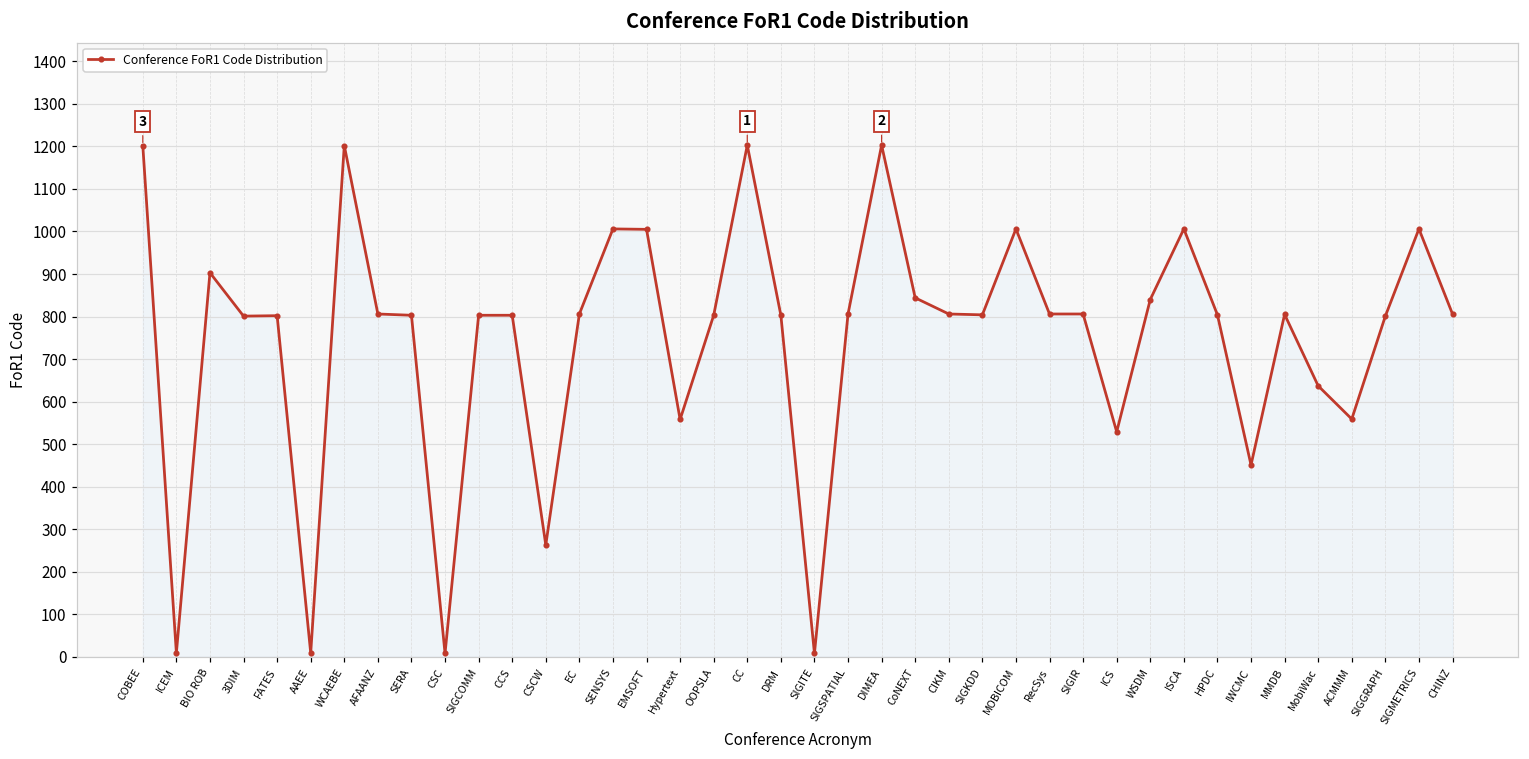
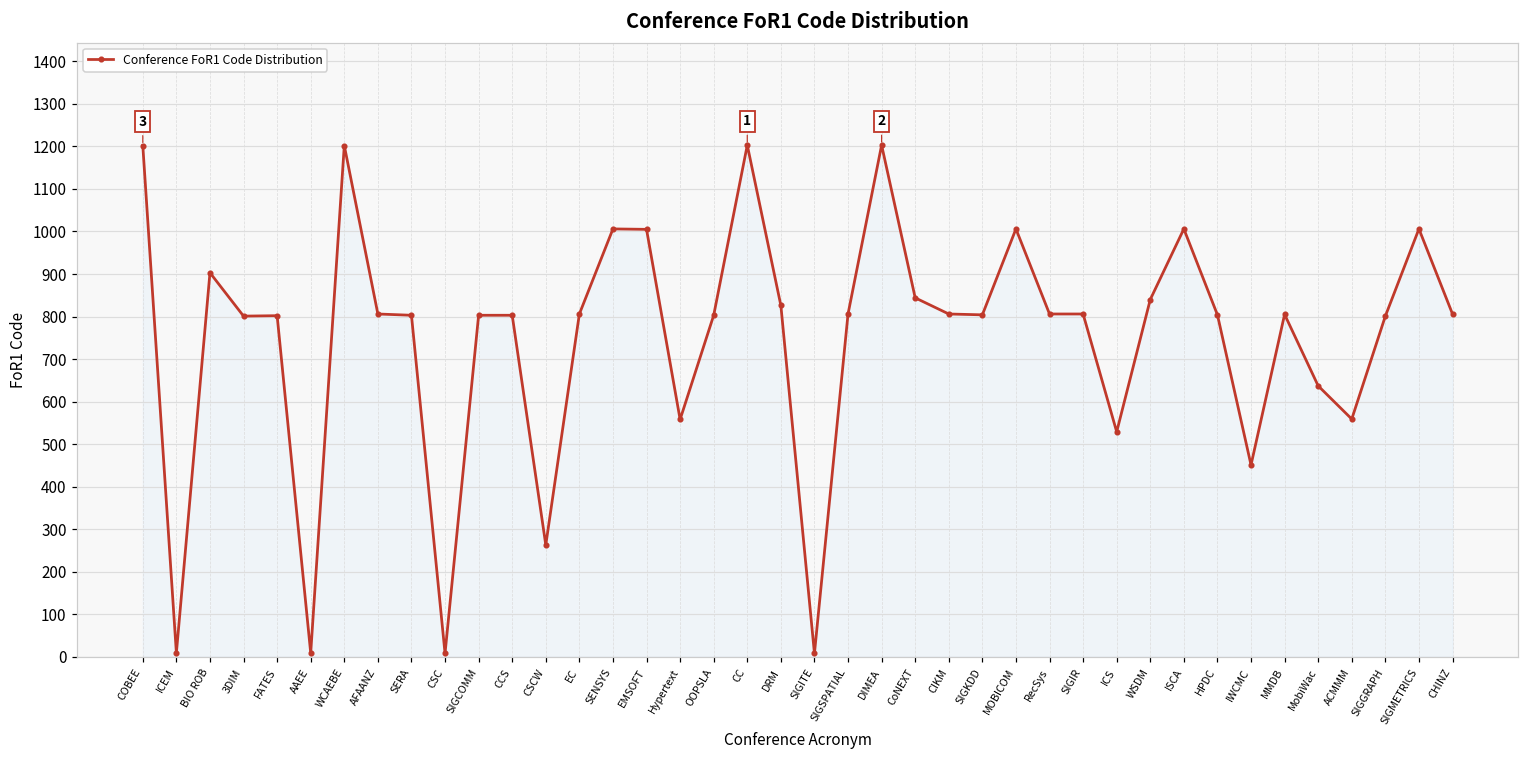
DRM: 800 -> 830
